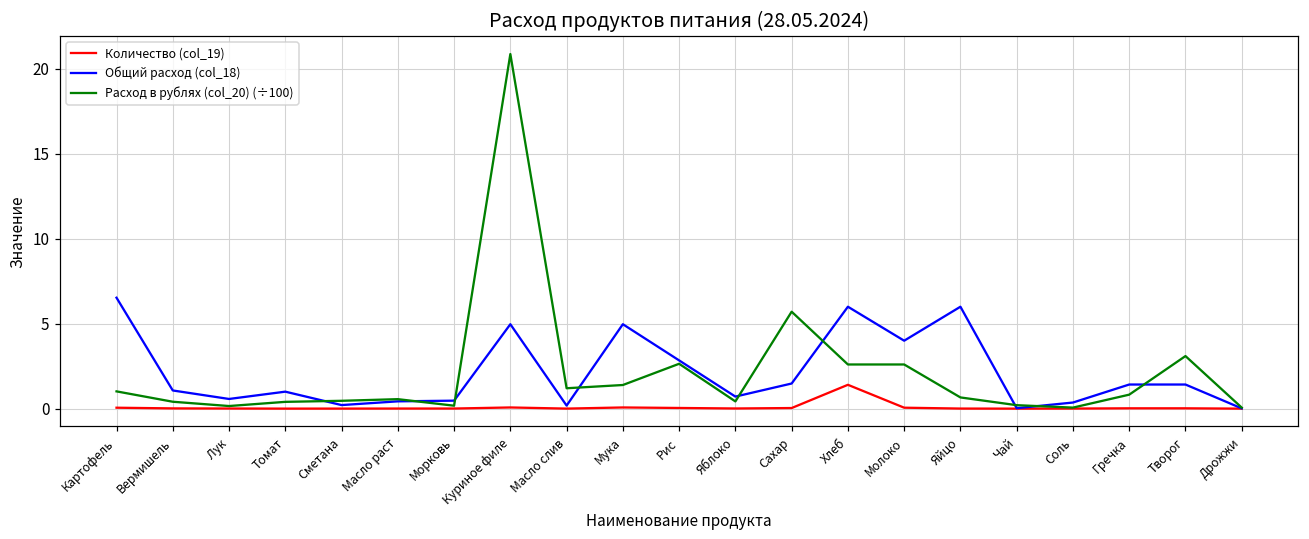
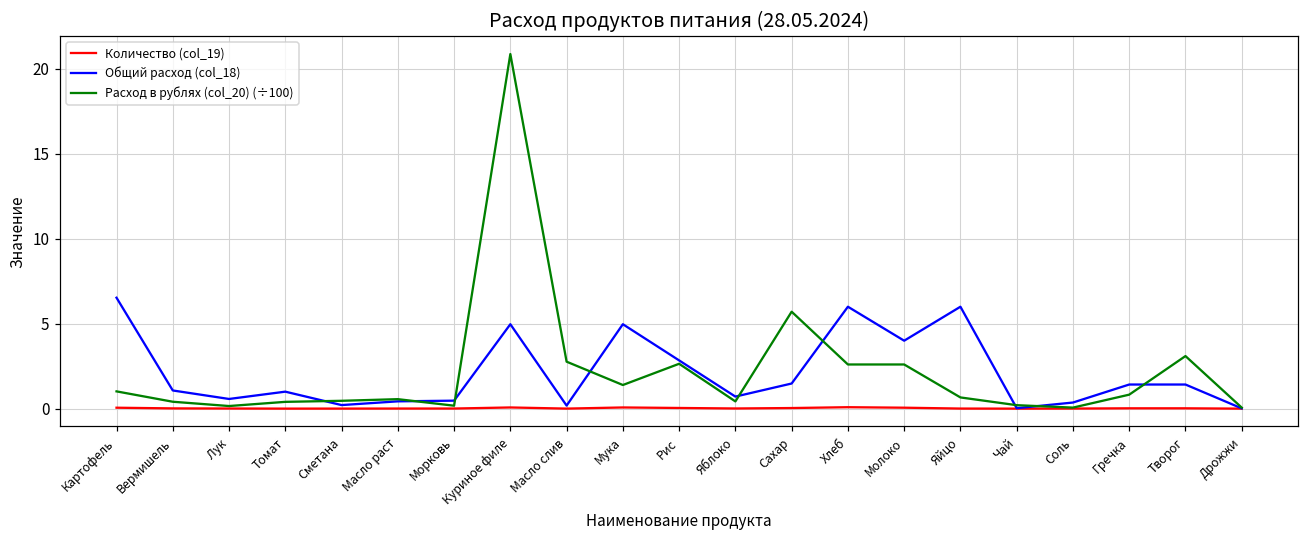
Расход в рублях (col_20) (÷100), Масло слив: 1.2 -> 2.8
Количество (col_19), Хлеб: 1.4 -> 0.1
